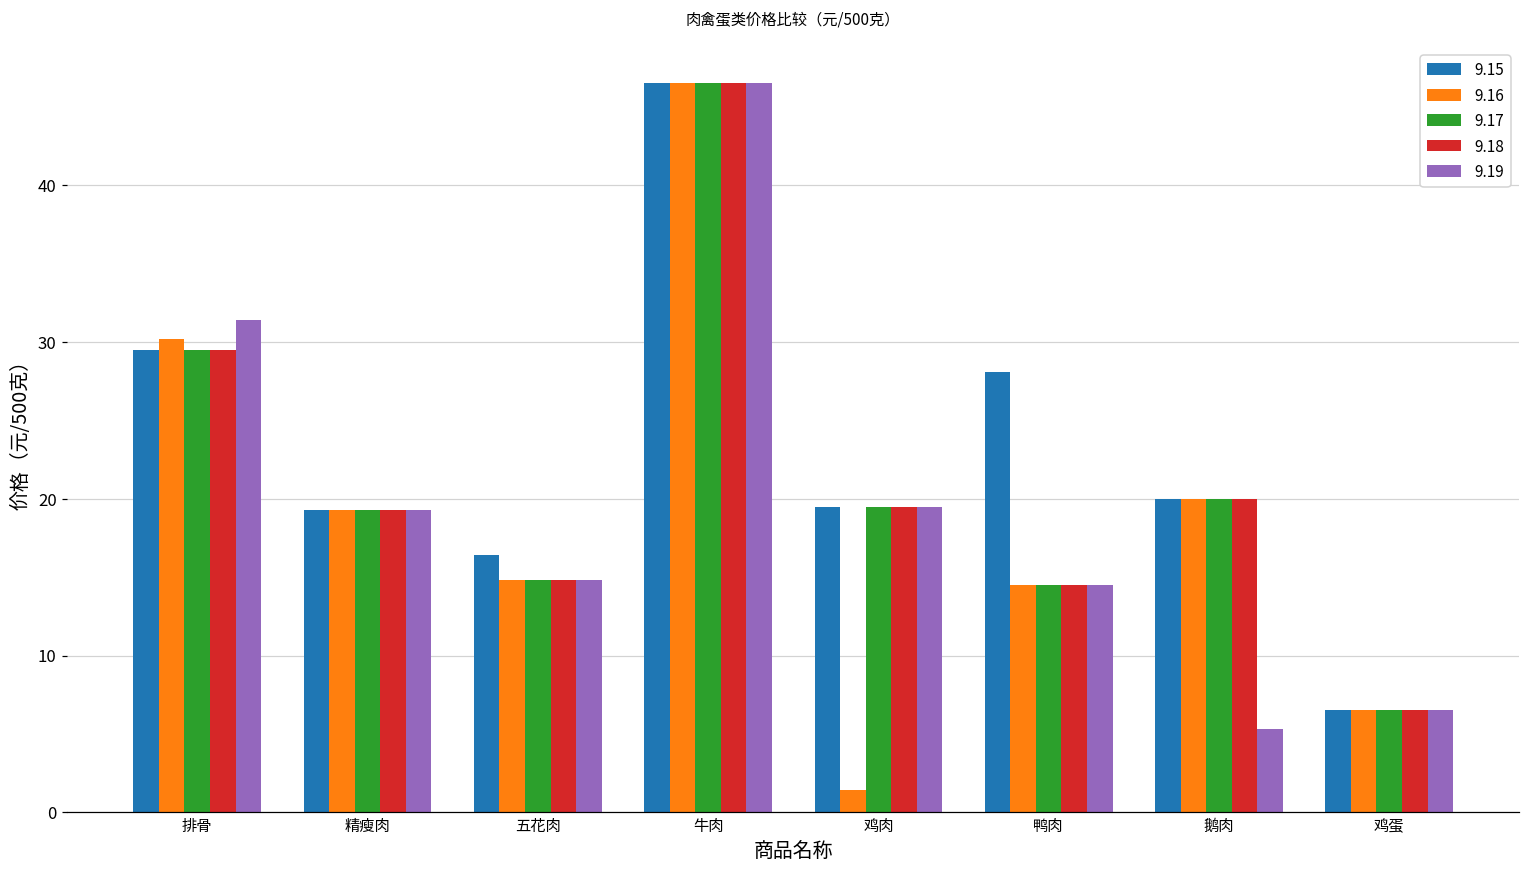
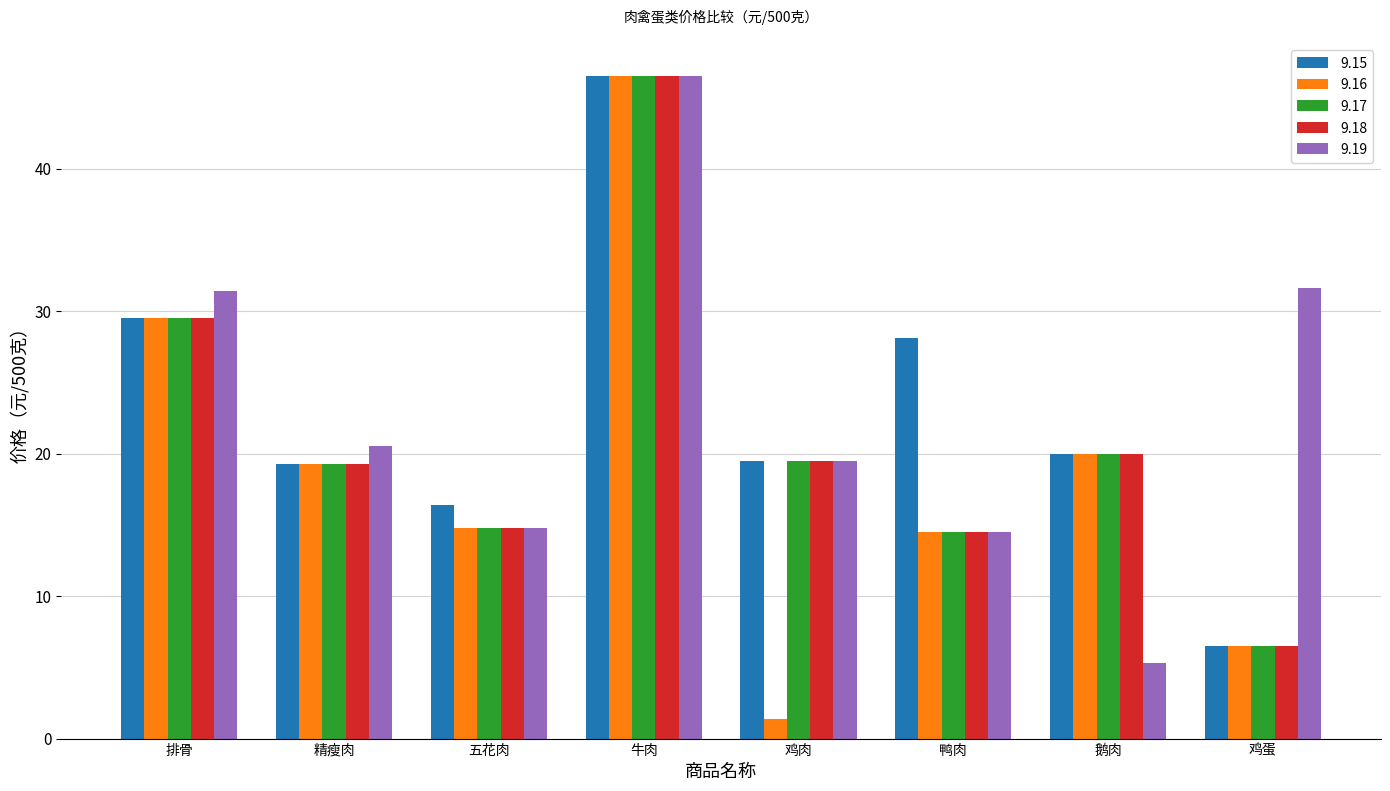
9.16, 排骨: 30.2 -> 29.5
9.19, 精瘦肉: 19.3 -> 20.5
9.19, 鸡蛋: 6.5 -> 31.6
